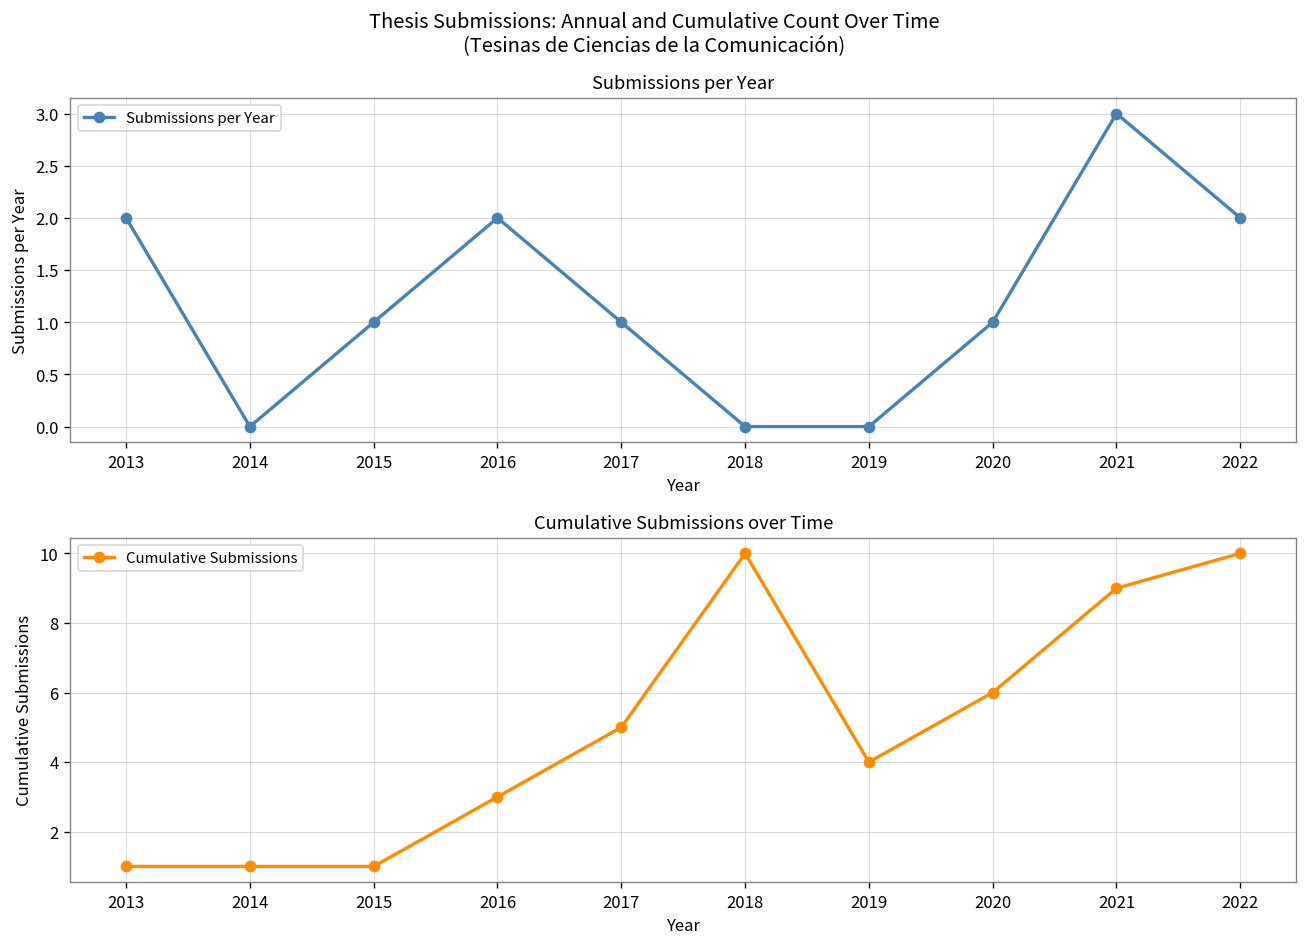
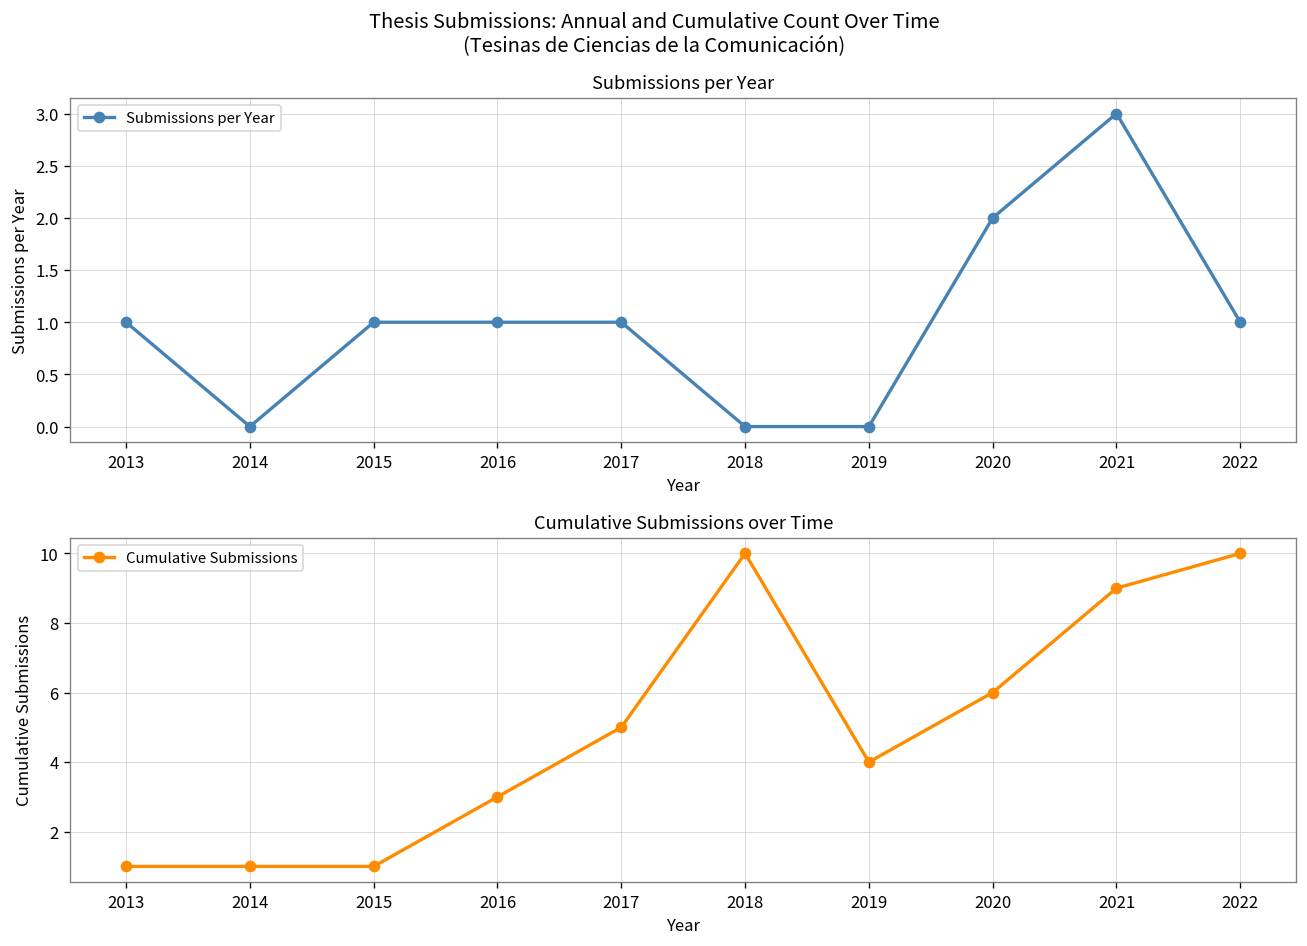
Submissions per Year, 2013: 2 -> 1
Submissions per Year, 2016: 2 -> 1
Submissions per Year, 2020: 1 -> 2
Submissions per Year, 2022: 2 -> 1
